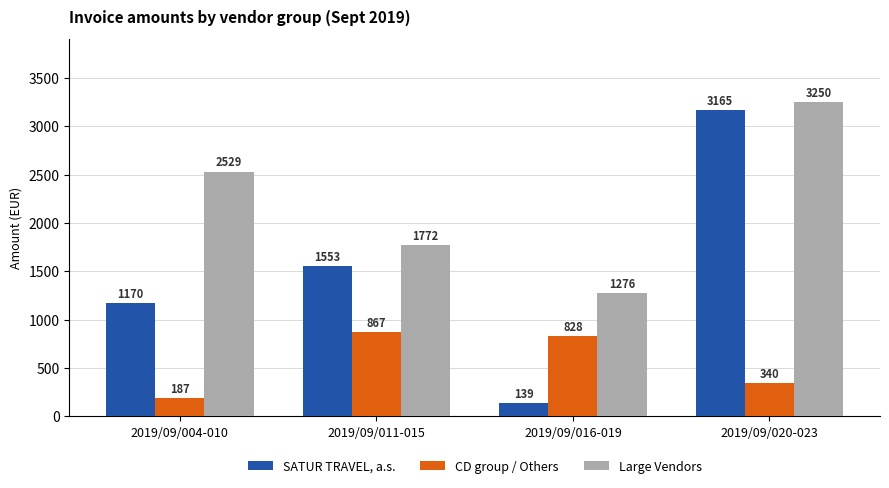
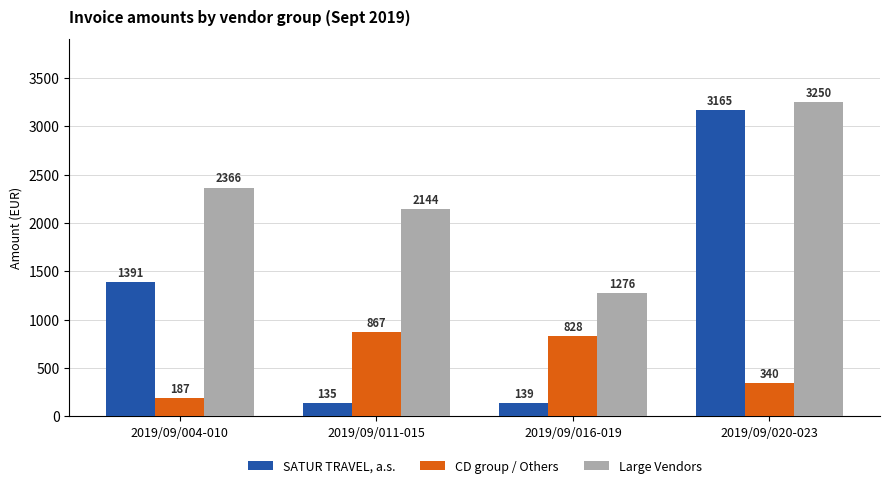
SATUR TRAVEL, a.s., 2019/09/004-010: 1170 -> 1391
Large Vendors, 2019/09/004-010: 2529 -> 2366
SATUR TRAVEL, a.s., 2019/09/011-015: 1553 -> 135
Large Vendors, 2019/09/011-015: 1772 -> 2144
